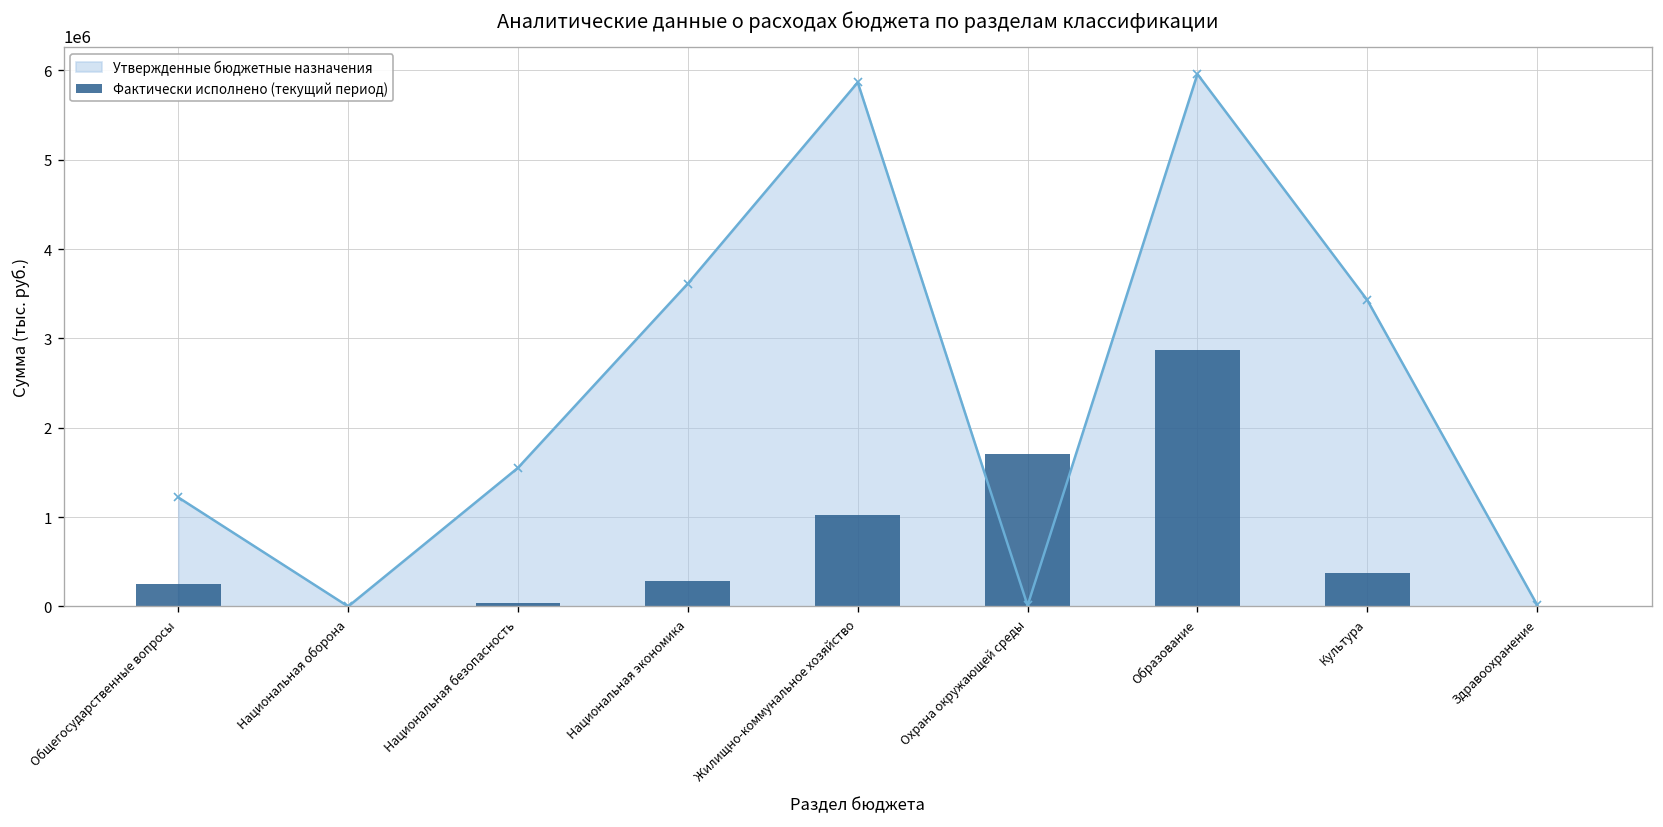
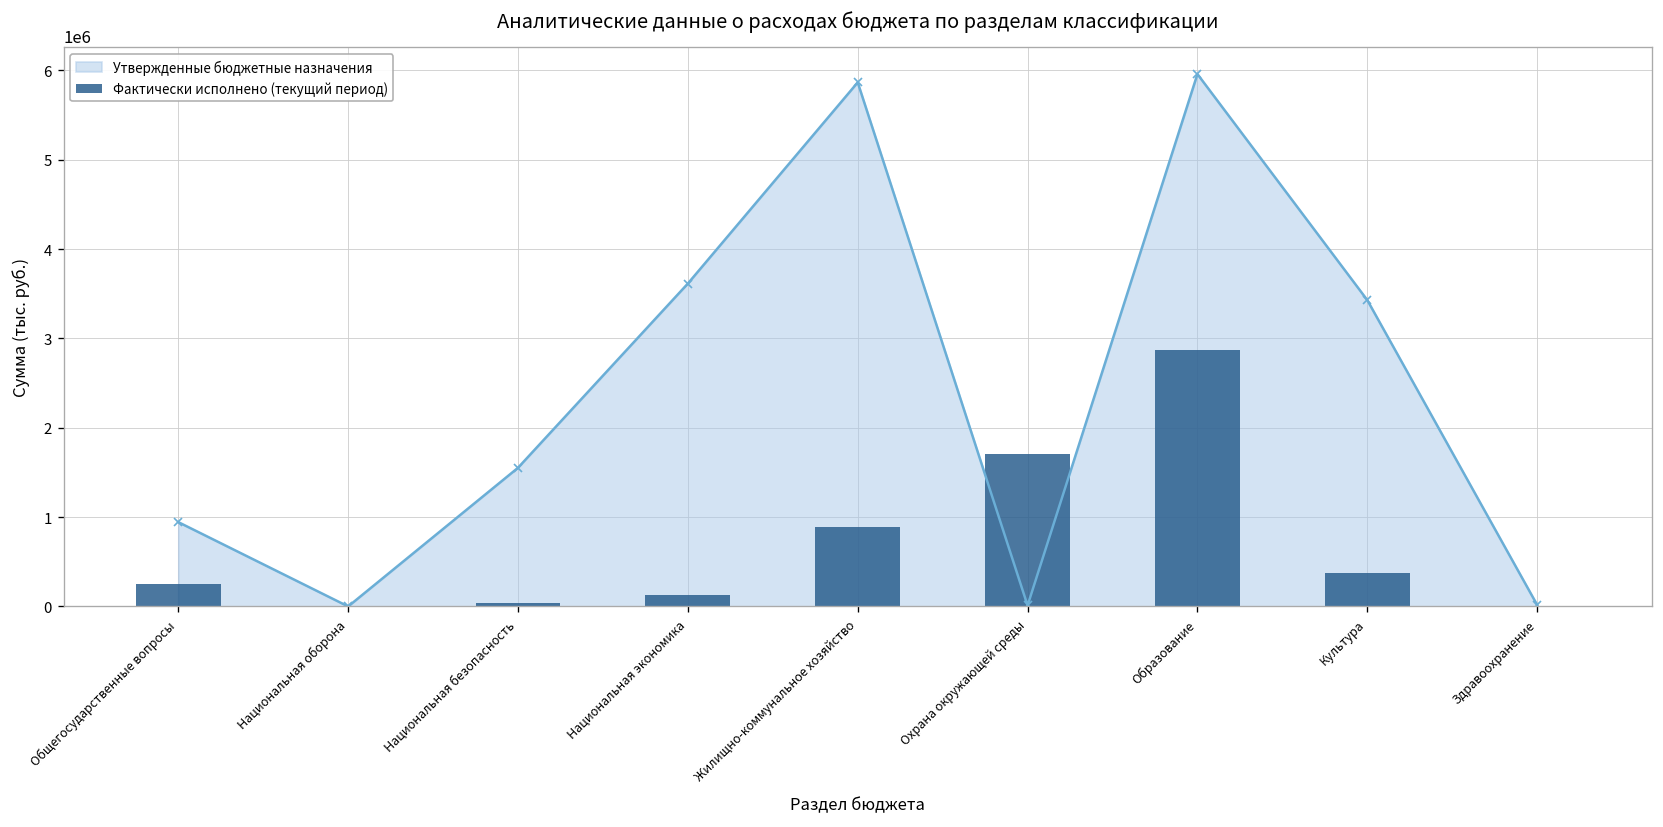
Утвержденные бюджетные назначения, Общегосударственные вопросы: 1200000 -> 900000
Фактически исполнено (текущий период), Национальная экономика: 300000 -> 100000
Фактически исполнено (текущий период), Жилищно-коммунальное хозяйство: 1000000 -> 900000
